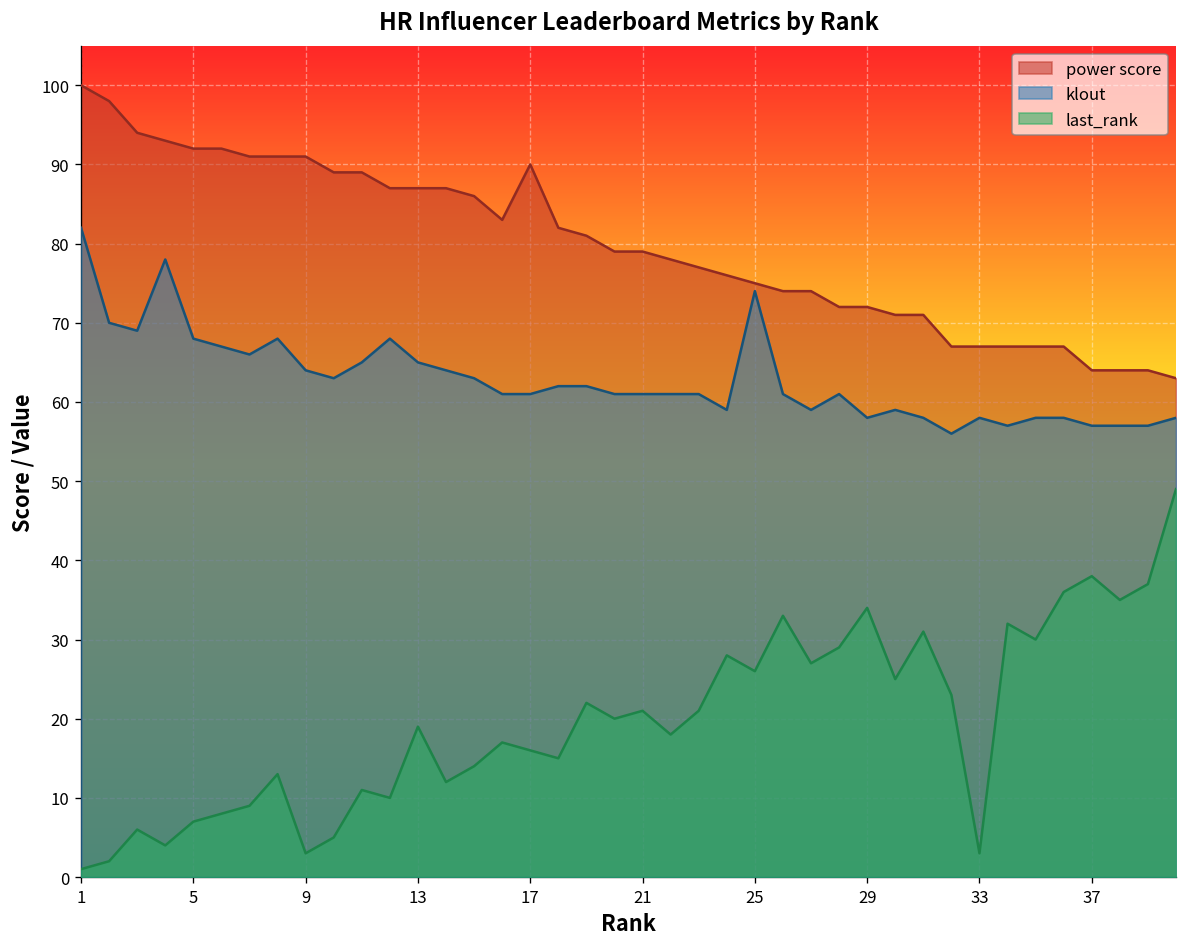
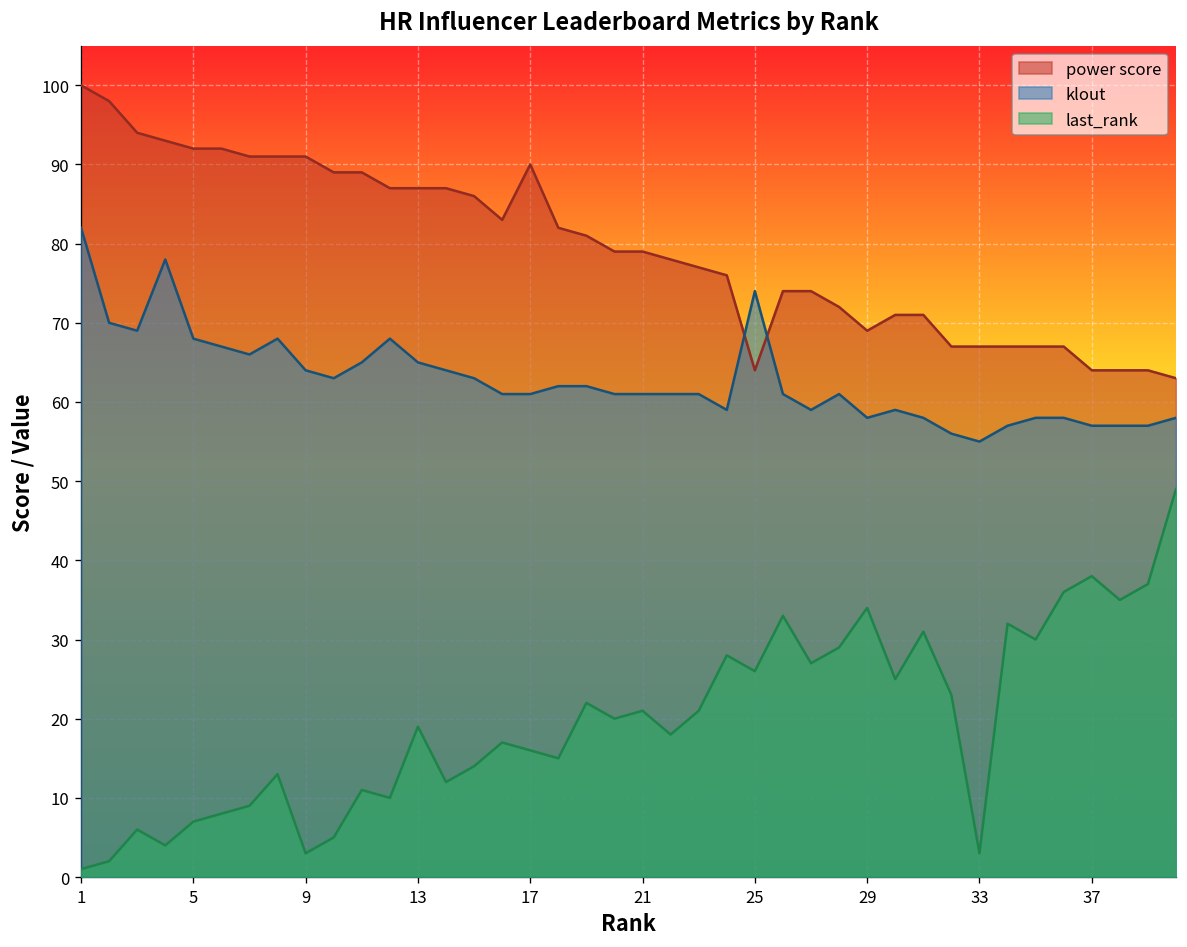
power score, 25: 75 -> 64
power score, 29: 72 -> 69
klout, 33: 58 -> 55
